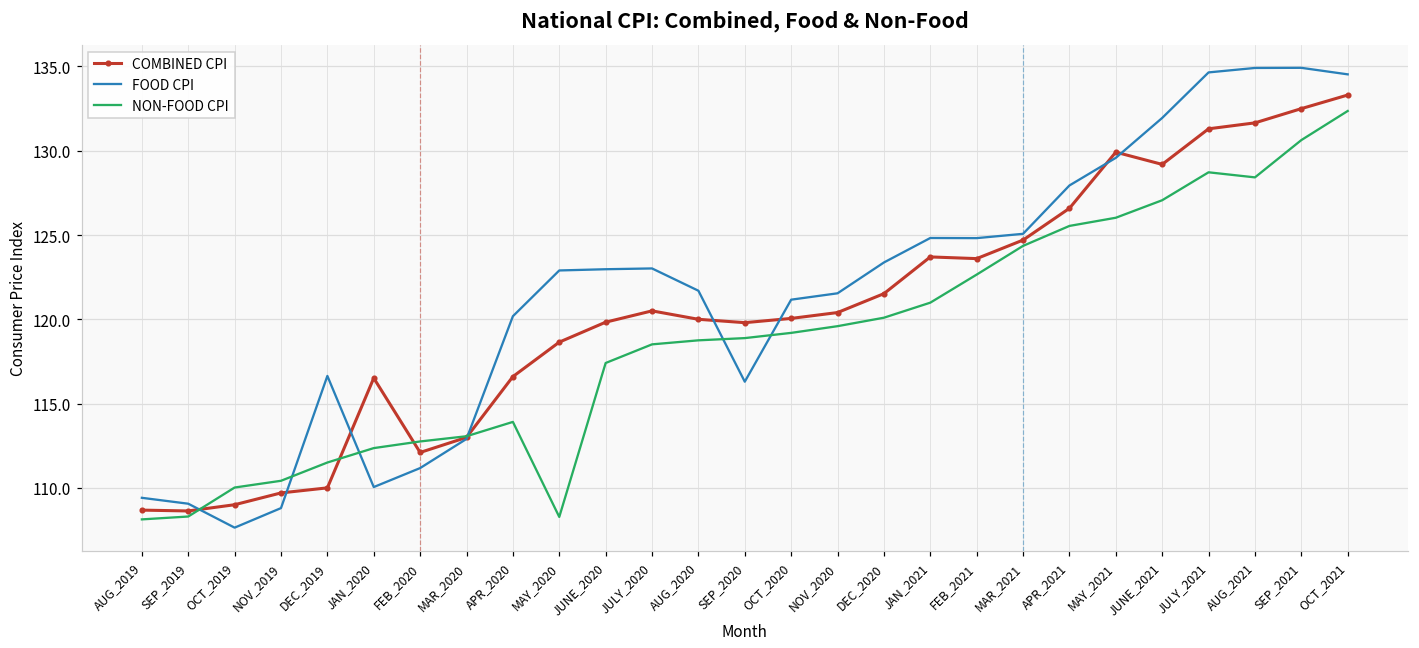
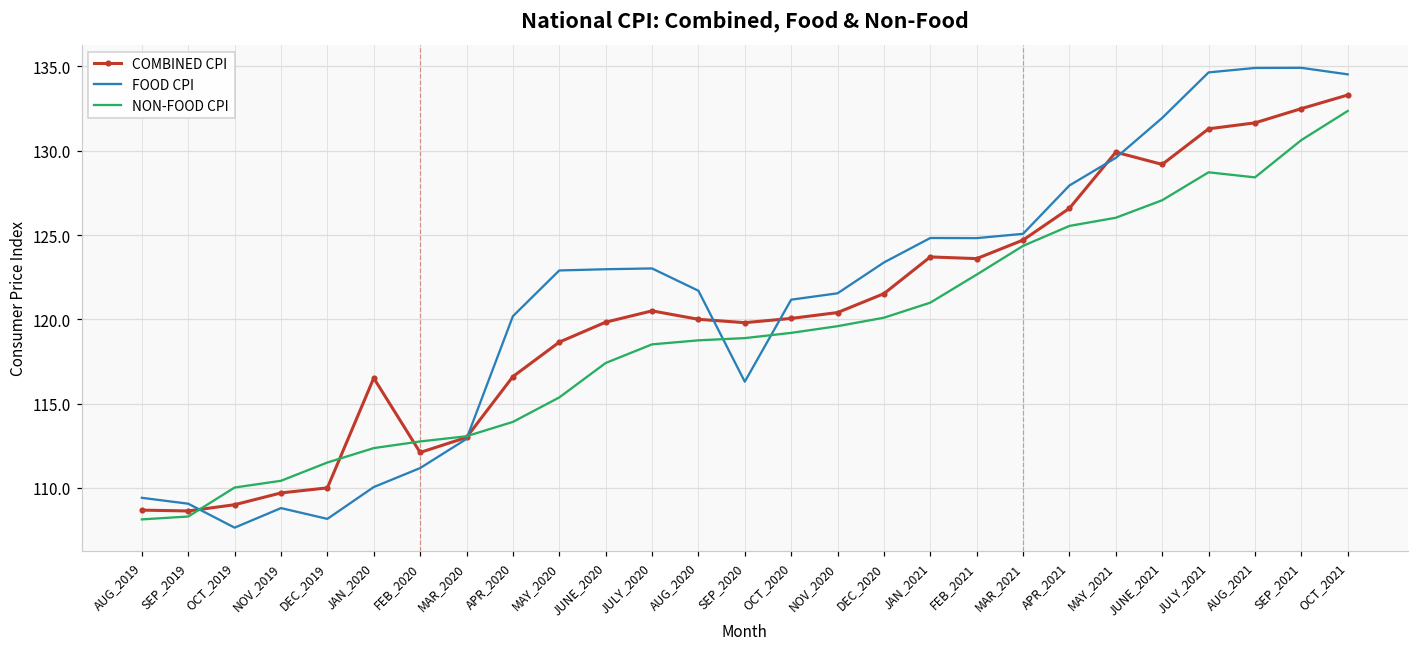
FOOD CPI, DEC_2019: 116.6 -> 108.2
NON-FOOD CPI, MAY_2020: 108.3 -> 115.4
